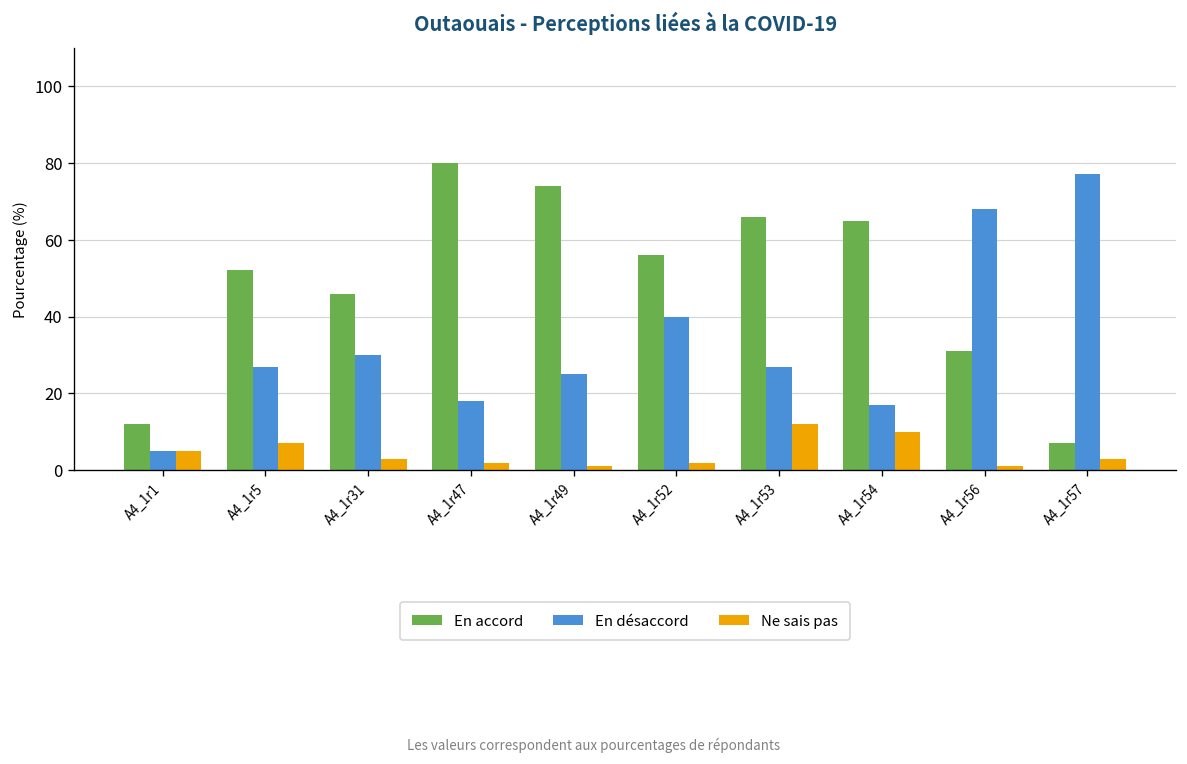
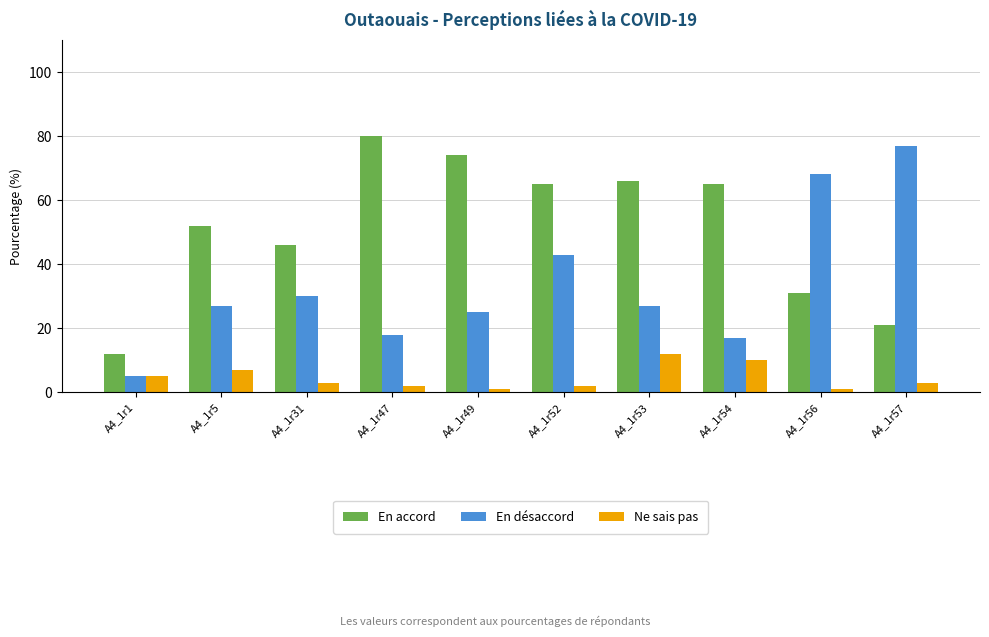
En accord, A4_1r52: 56 -> 65
En désaccord, A4_1r52: 40 -> 43
En accord, A4_1r57: 7 -> 21
